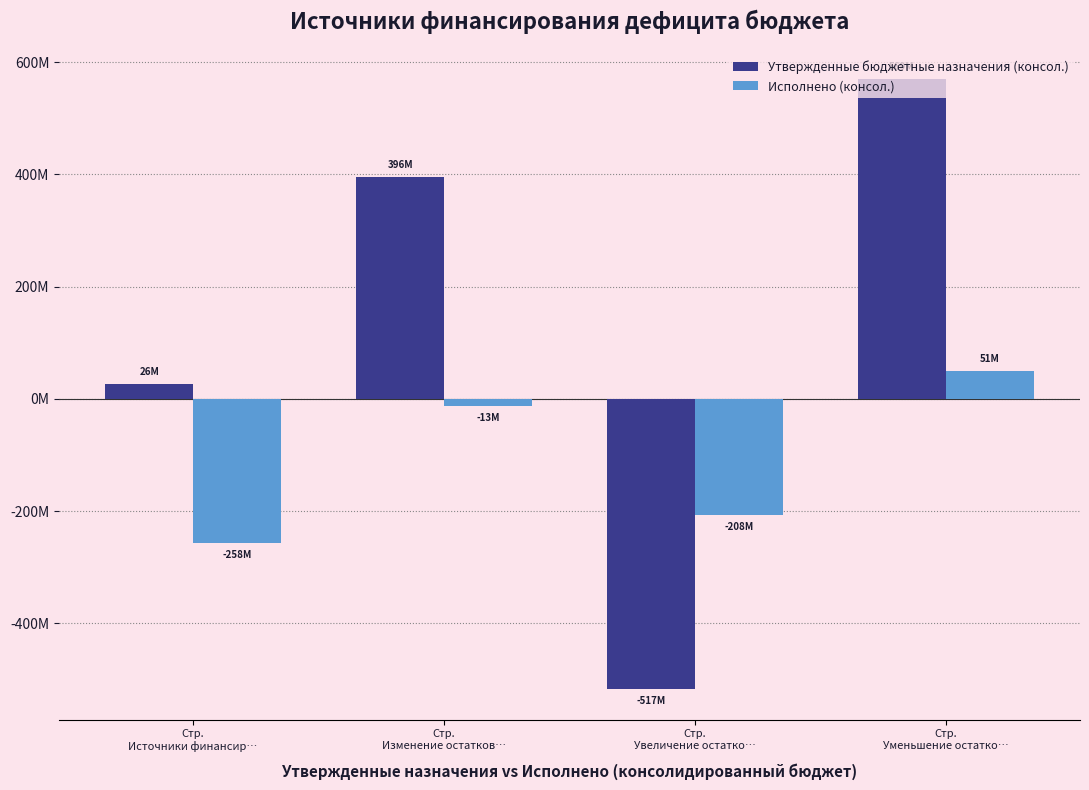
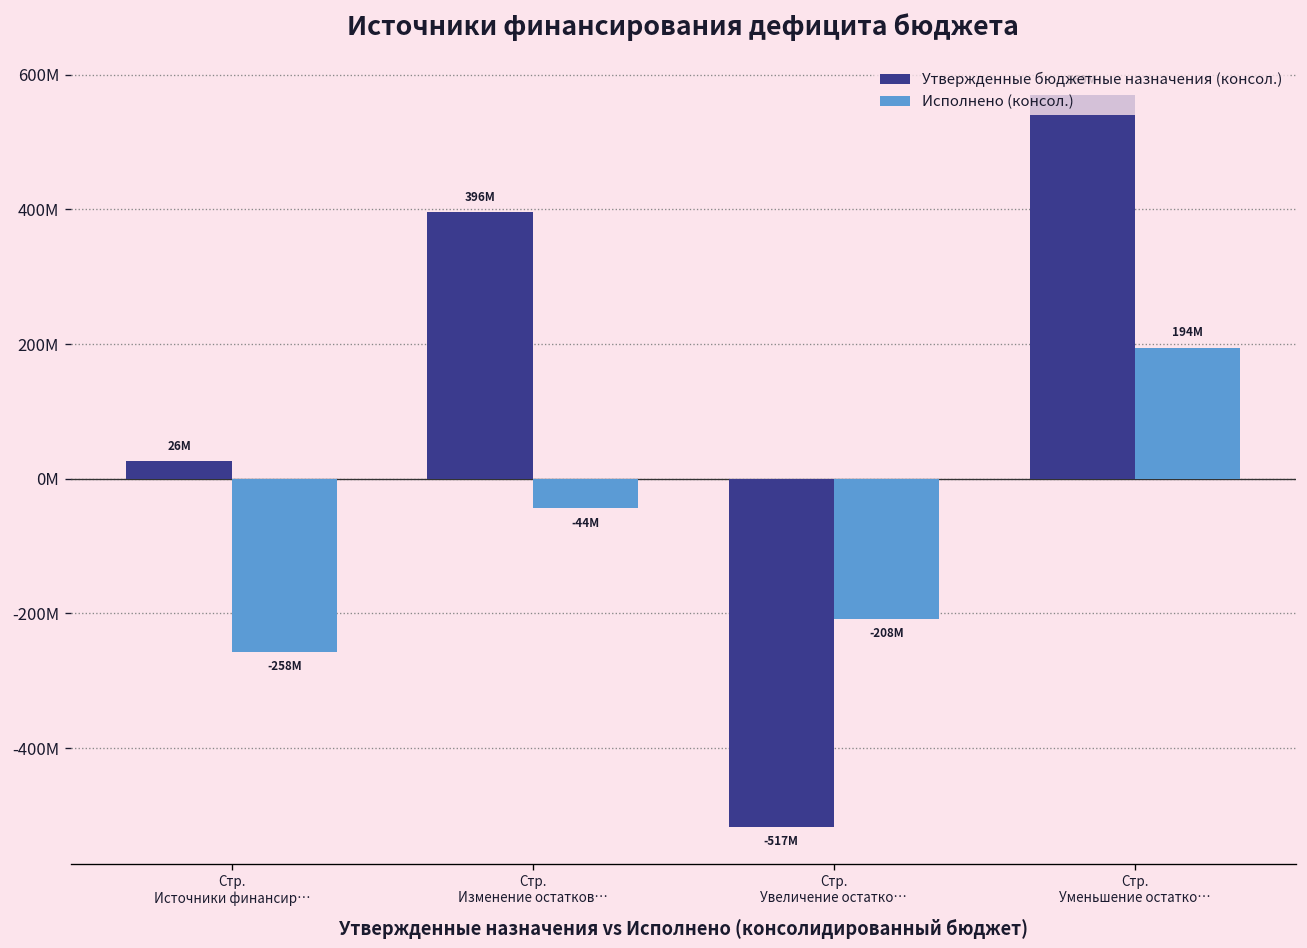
Исполнено (консол.), Стр. Изменение остатков…: -13M -> -44M
Исполнено (консол.), Стр. Уменьшение остатко…: 51M -> 194M
